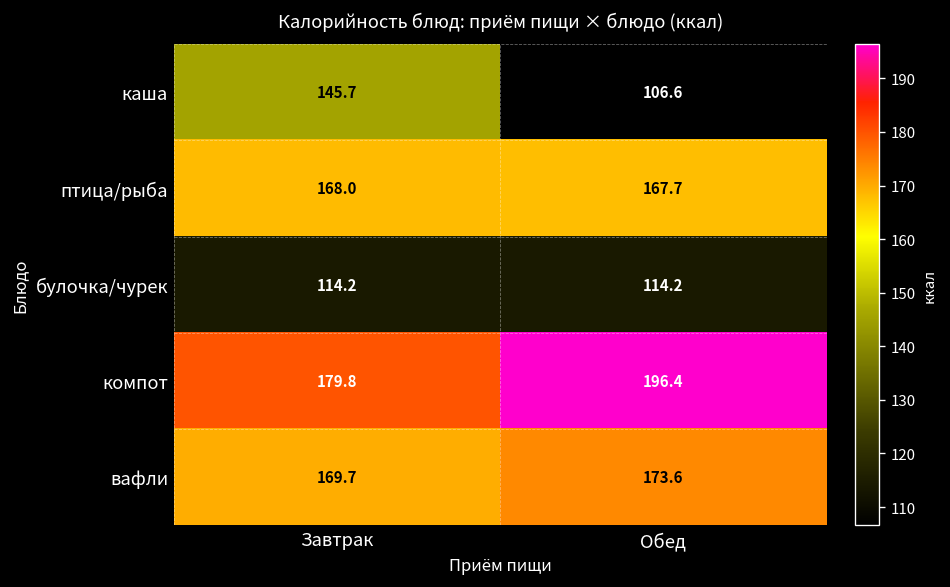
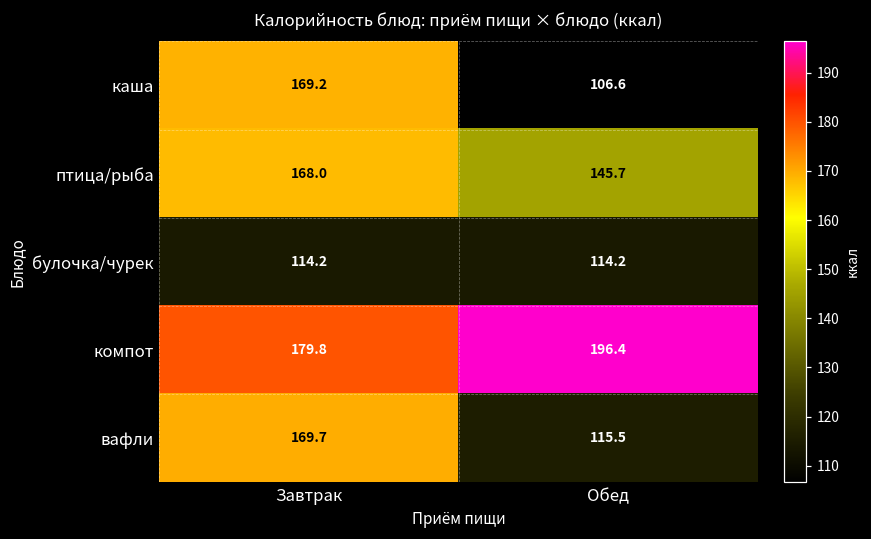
каша, Завтрак: 145.7 -> 169.2
птица/рыба, Обед: 167.7 -> 145.7
вафли, Обед: 173.6 -> 115.5
